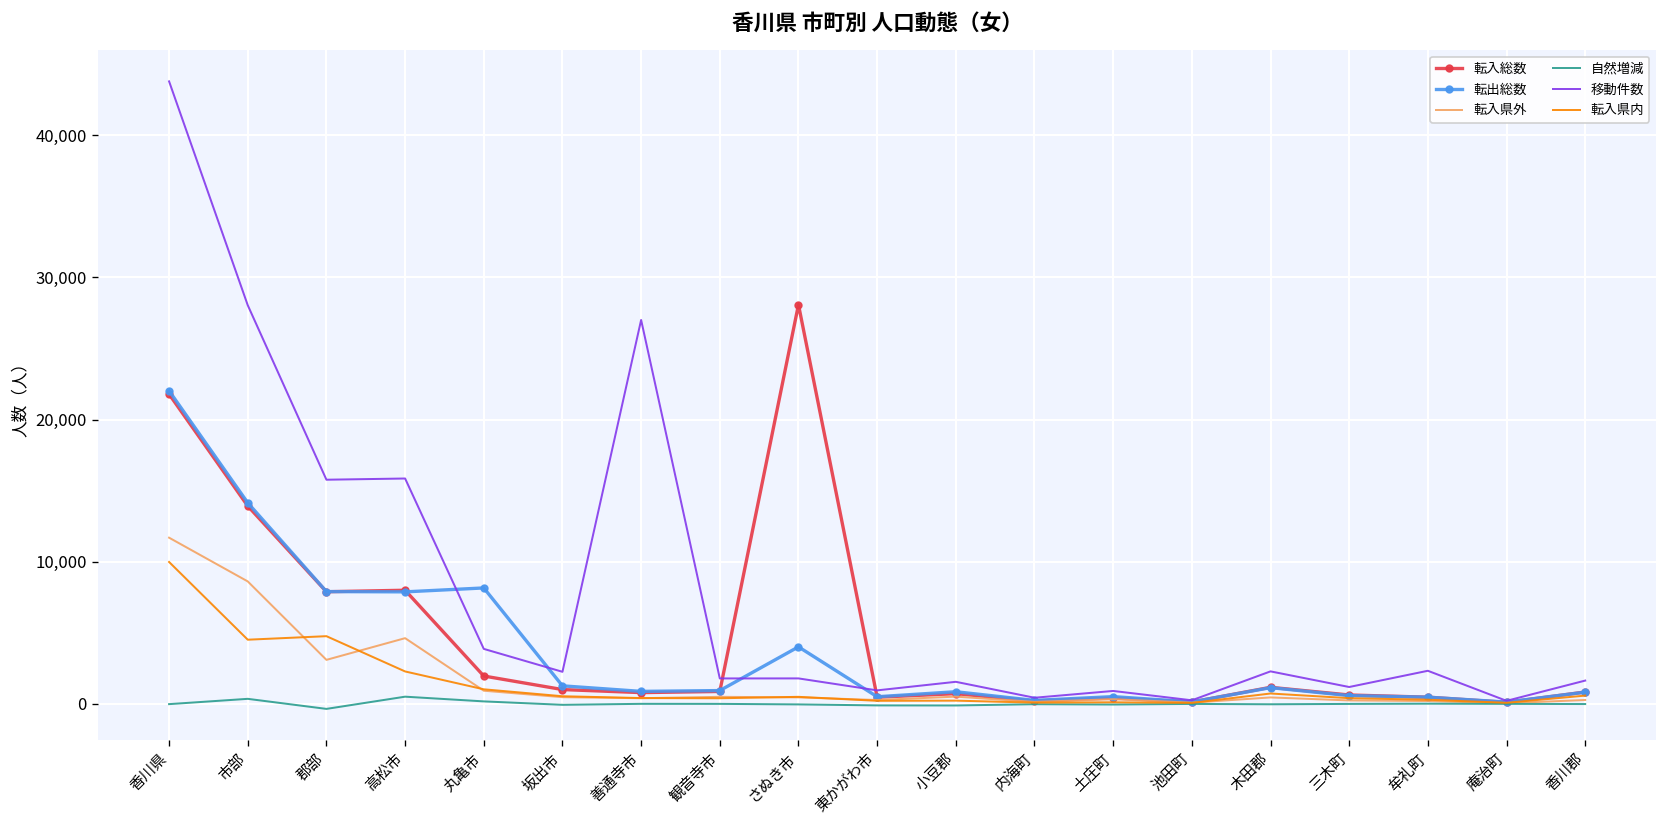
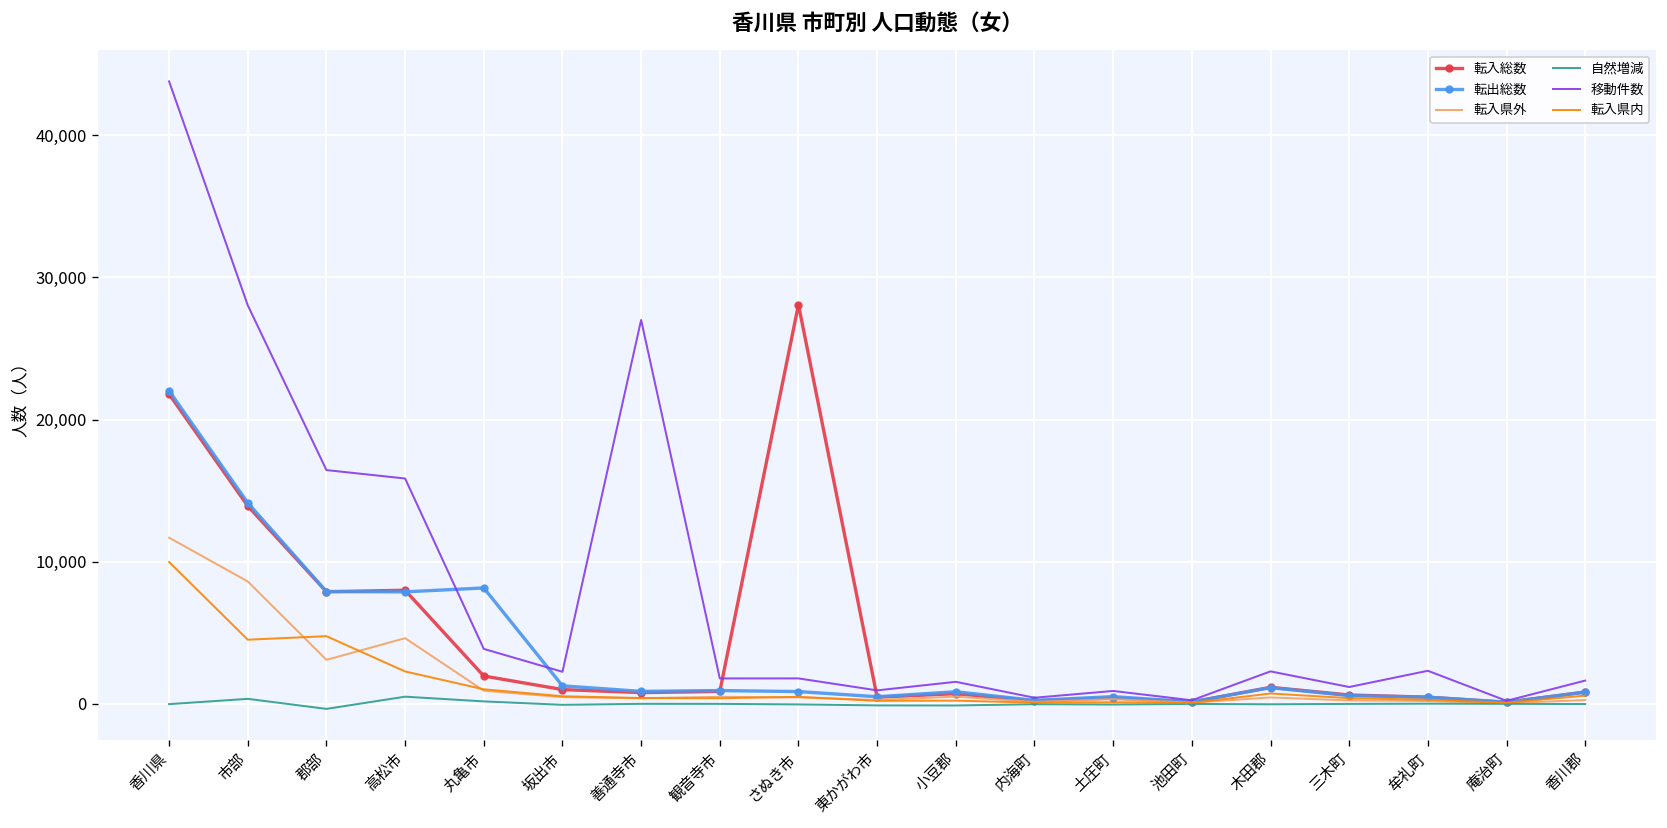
移動件数, 郡部: 15,800 -> 16,400
転出総数, さぬき市: 4,000 -> 800
